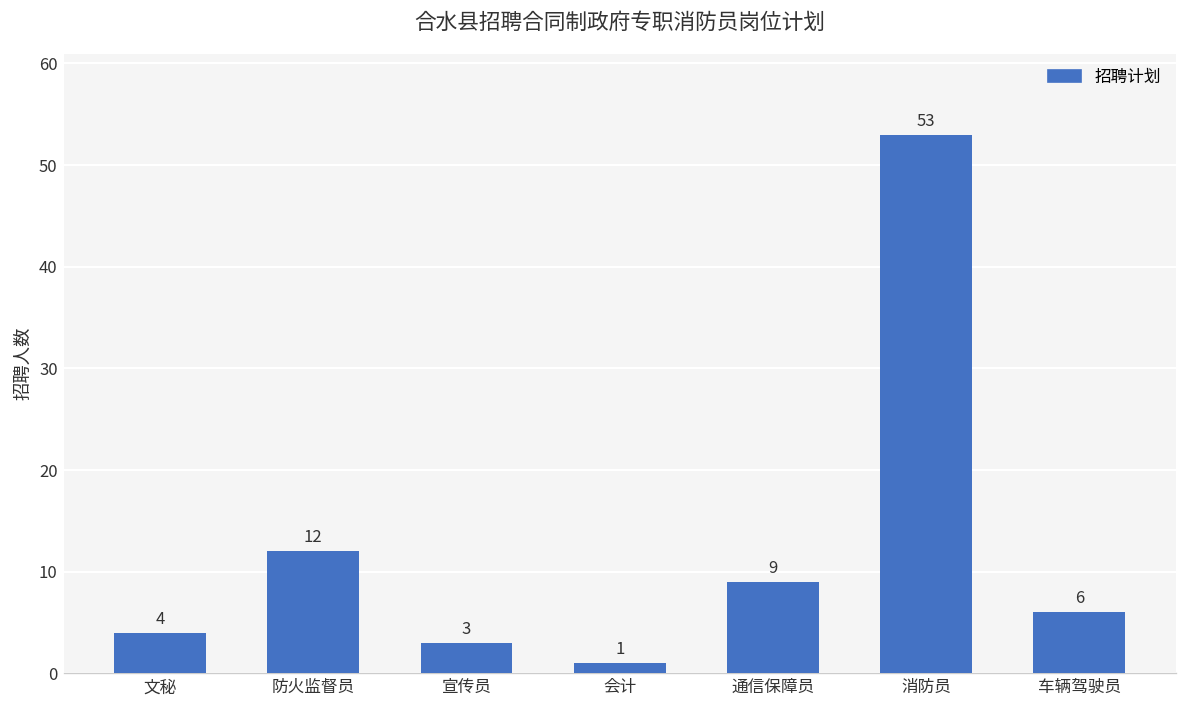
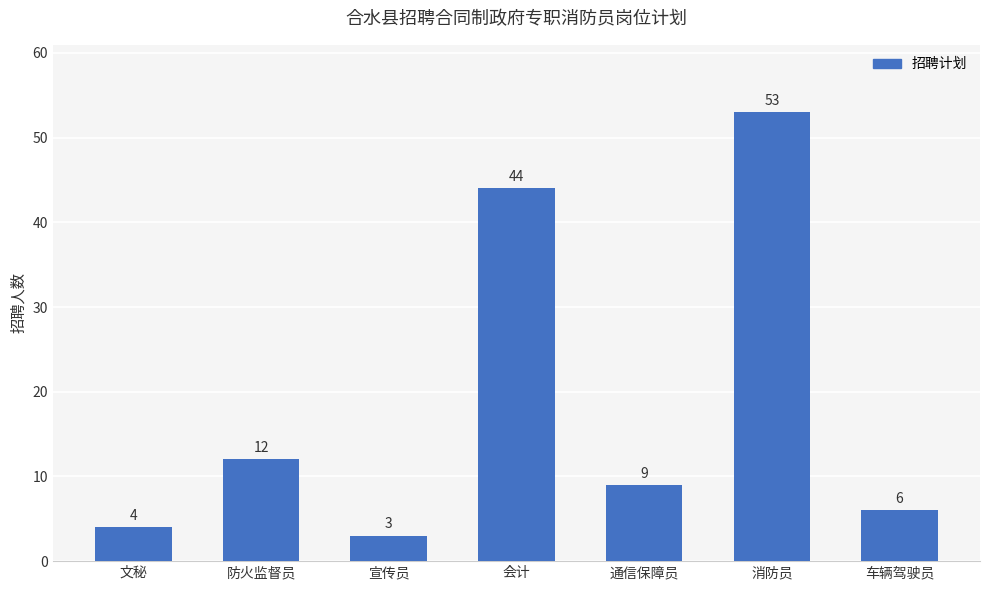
会计: 1 -> 44
